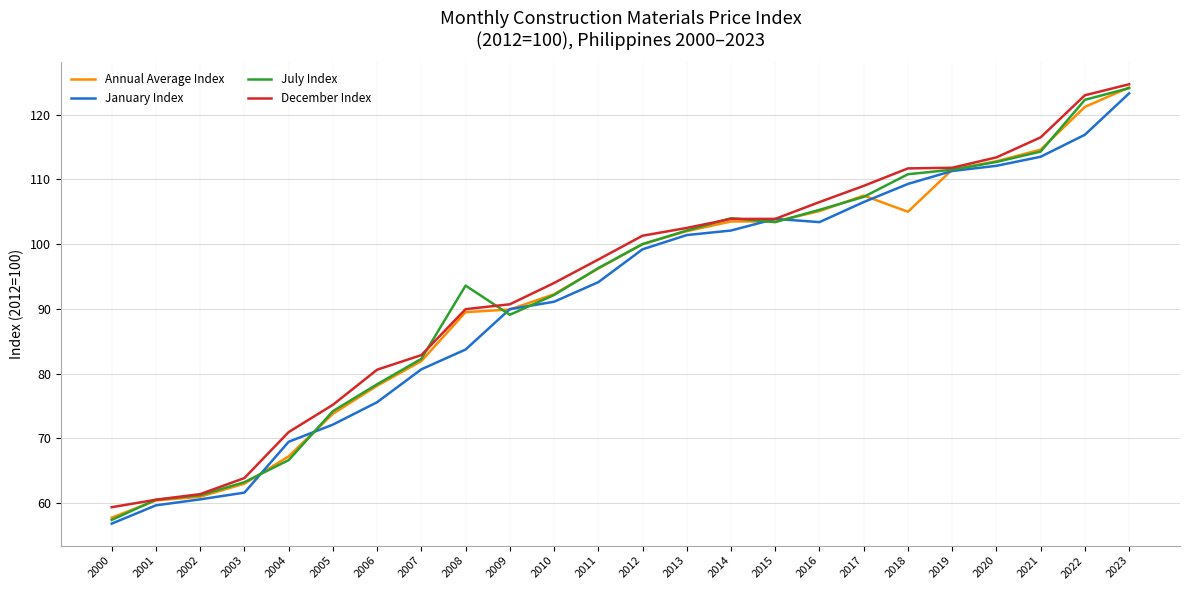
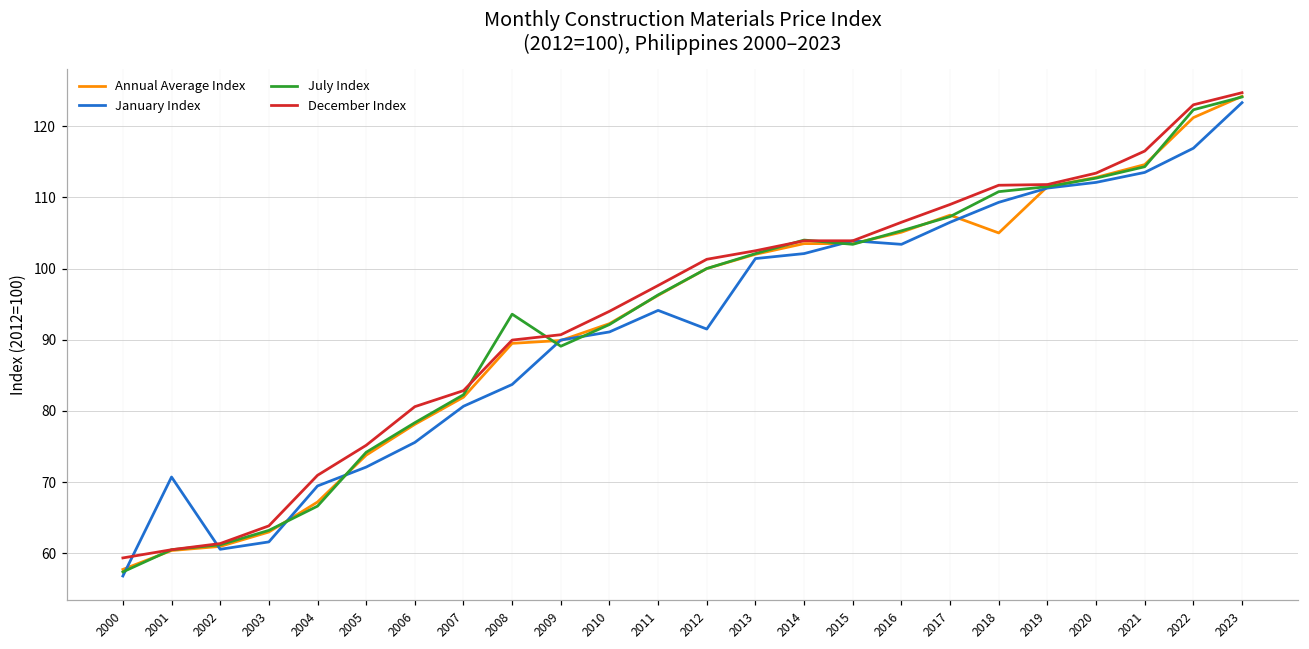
January Index, 2001: 60 -> 71
January Index, 2012: 99 -> 92
